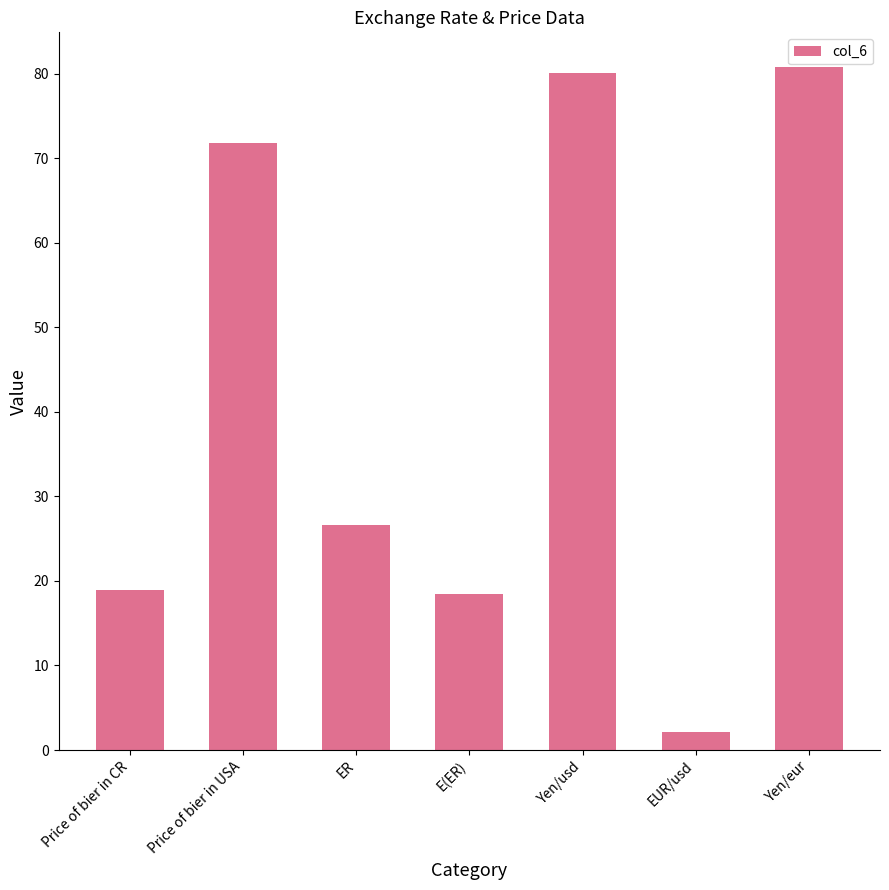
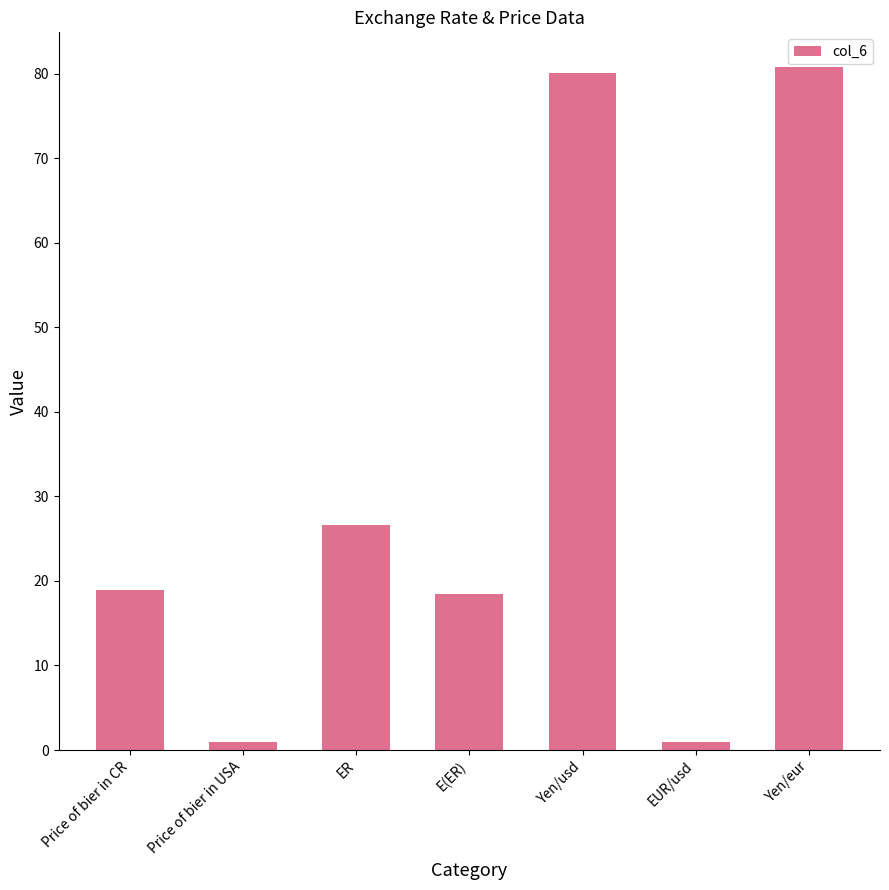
Price of bier in USA: 72 -> 1
EUR/usd: 2 -> 1
